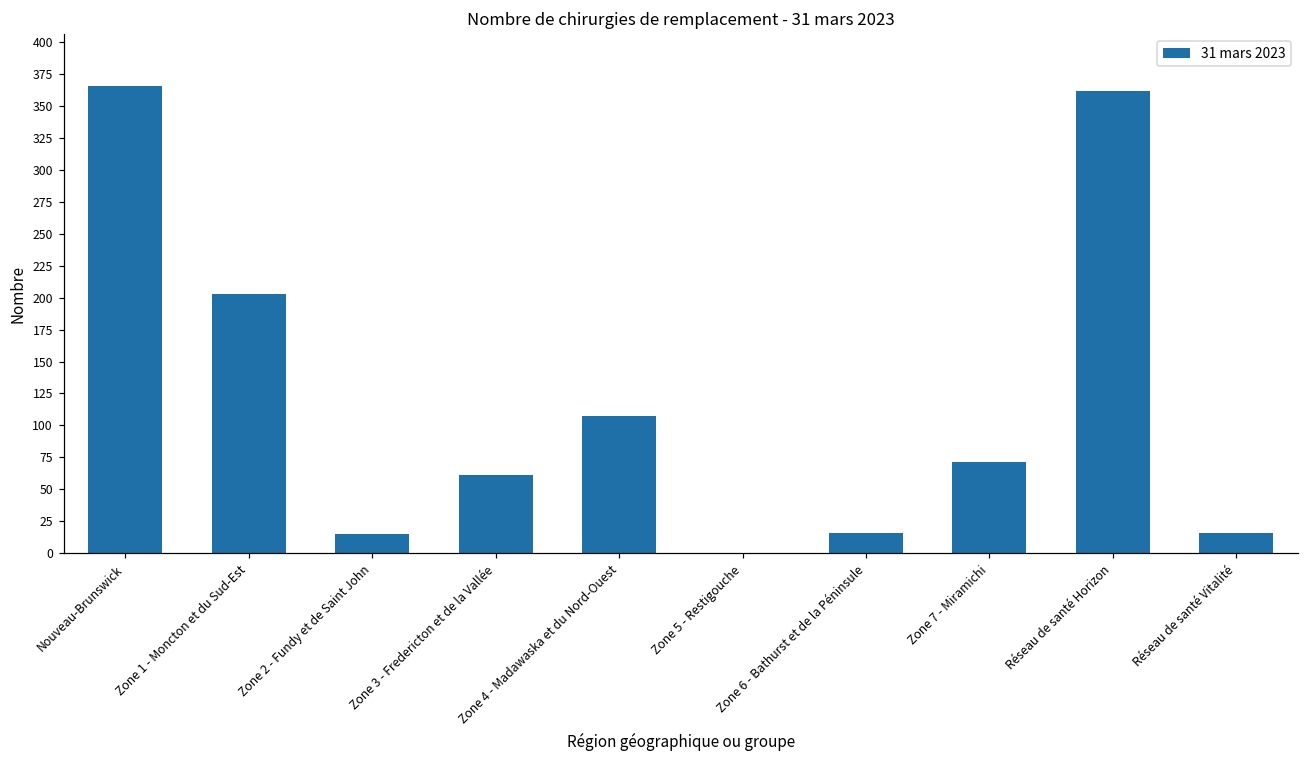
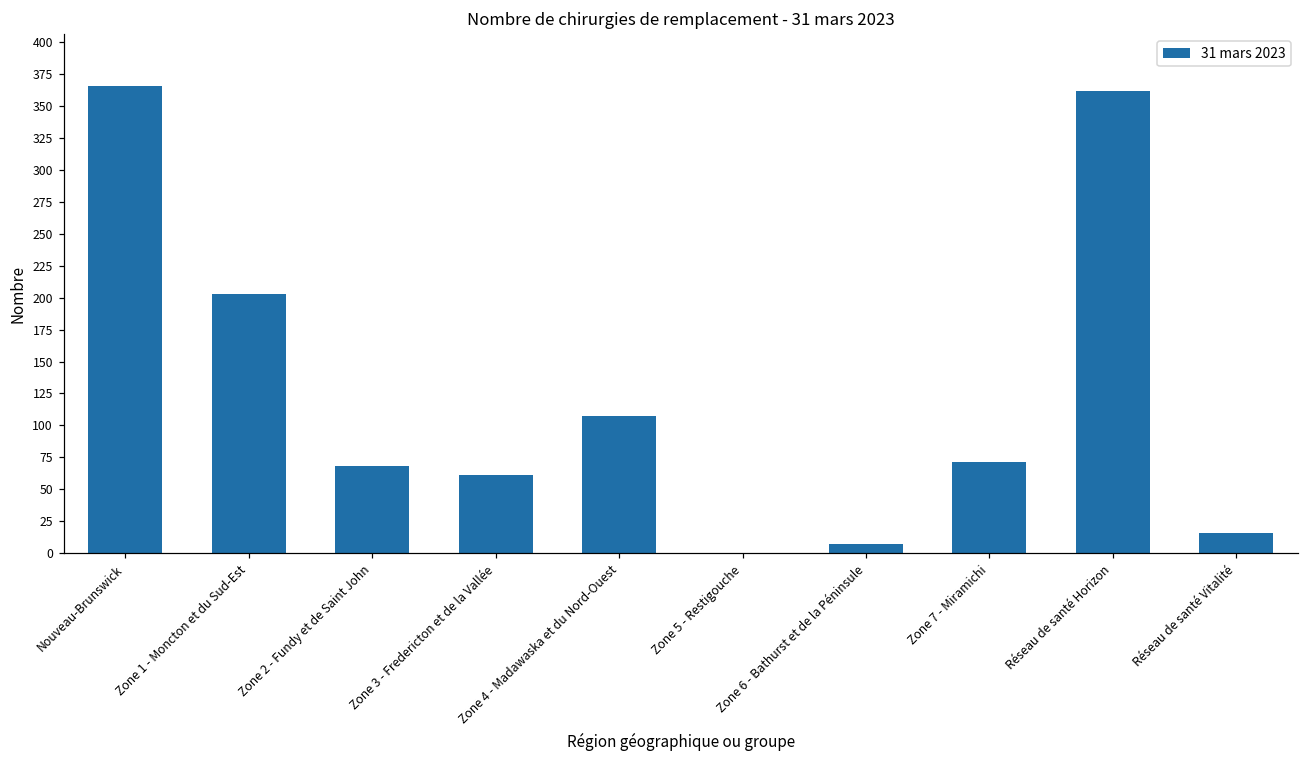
Zone 2 - Fundy et de Saint John: 15 -> 68
Zone 6 - Bathurst et de la Péninsule: 16 -> 7
